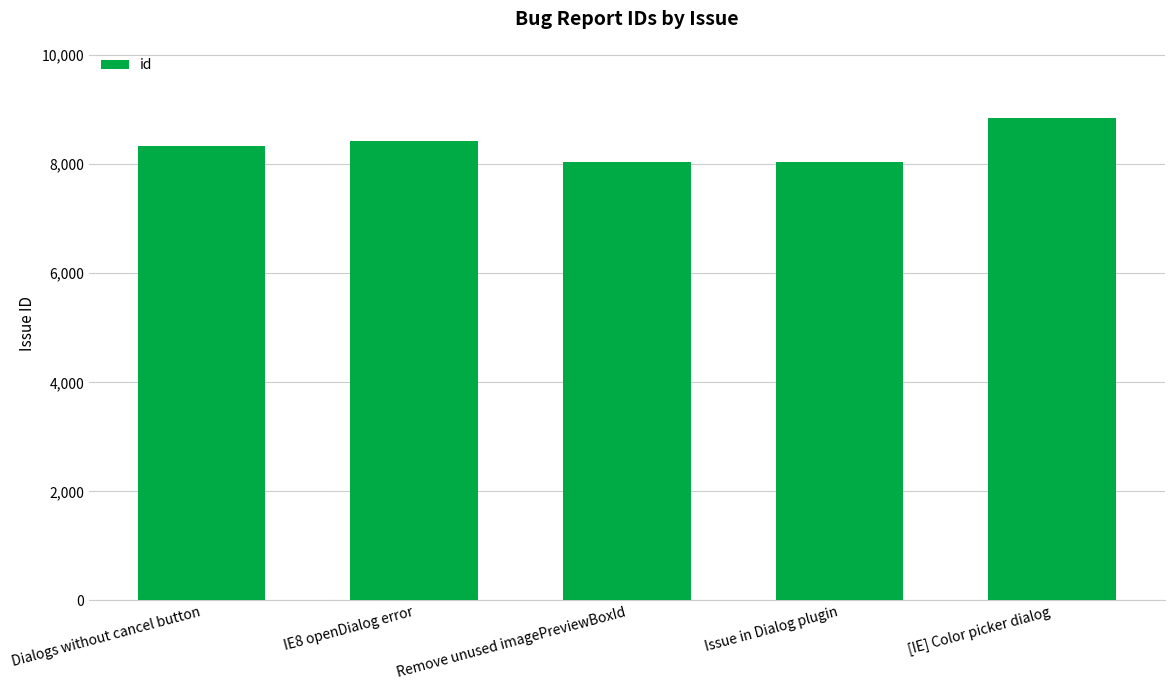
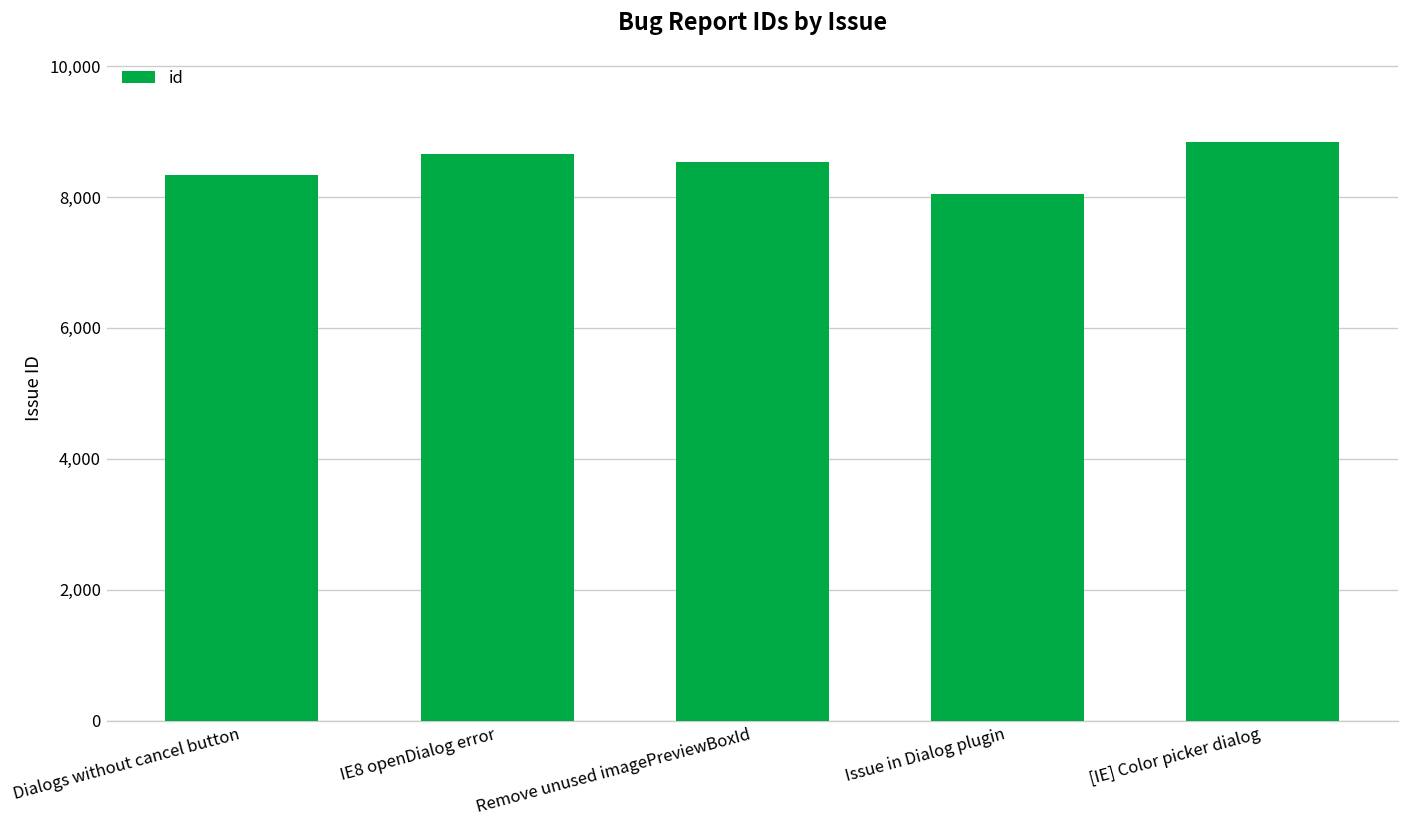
IE8 openDialog error: 8,400 -> 8,700
Remove unused imagePreviewBoxId: 8,000 -> 8,500
